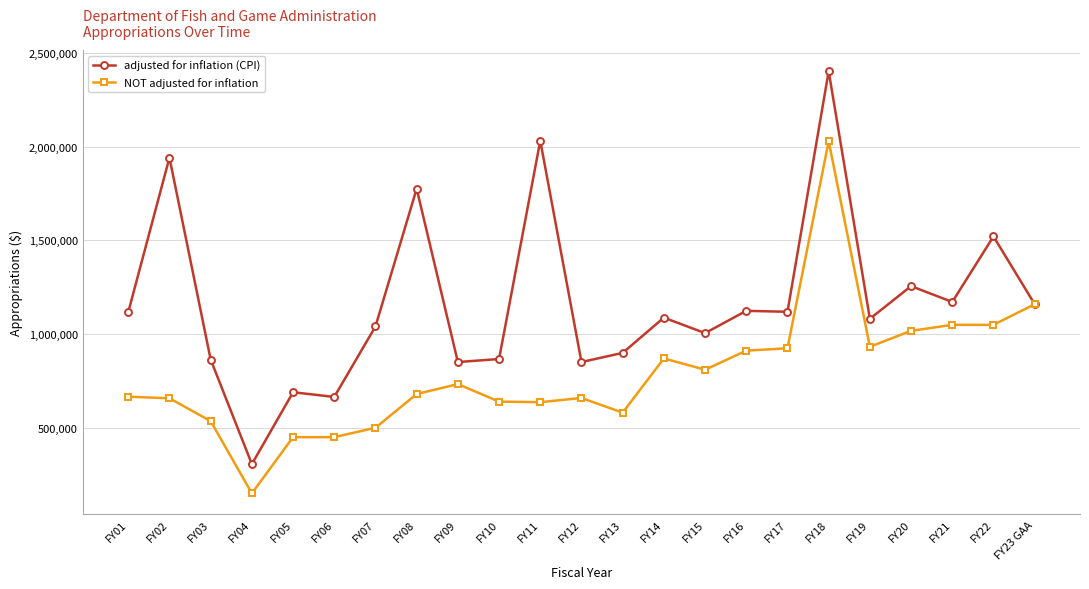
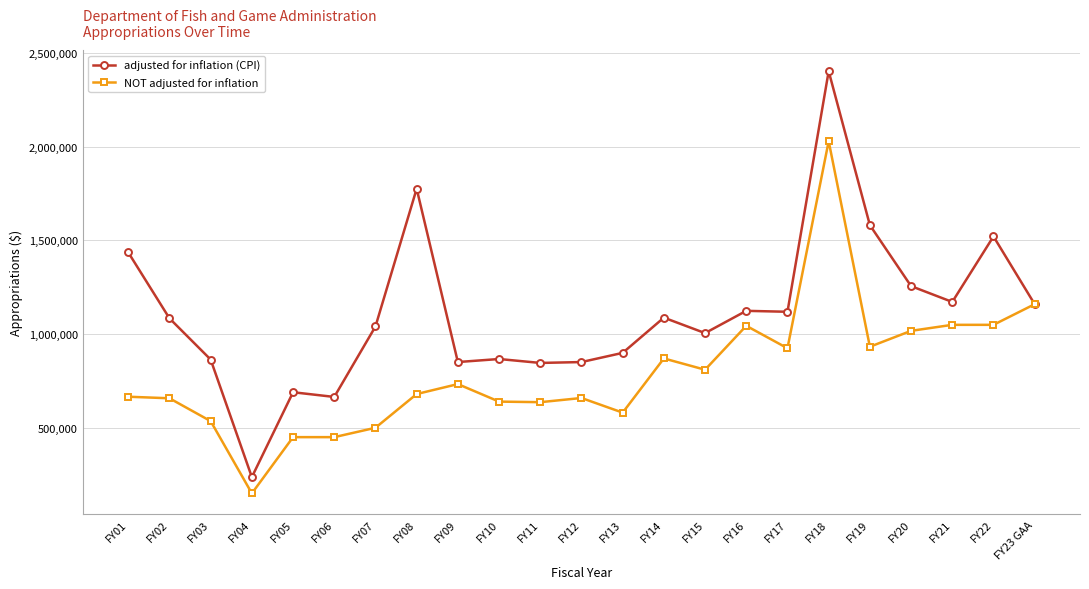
adjusted for inflation (CPI), FY01: 1,120,000 -> 1,440,000
adjusted for inflation (CPI), FY02: 1,940,000 -> 1,080,000
adjusted for inflation (CPI), FY04: 310,000 -> 240,000
adjusted for inflation (CPI), FY11: 2,030,000 -> 850,000
NOT adjusted for inflation, FY16: 910,000 -> 1,040,000
adjusted for inflation (CPI), FY19: 1,080,000 -> 1,580,000
